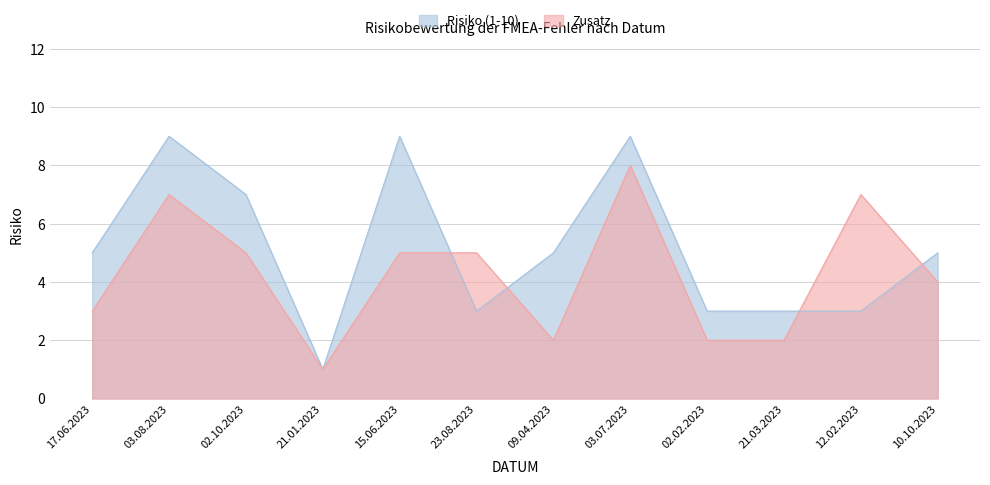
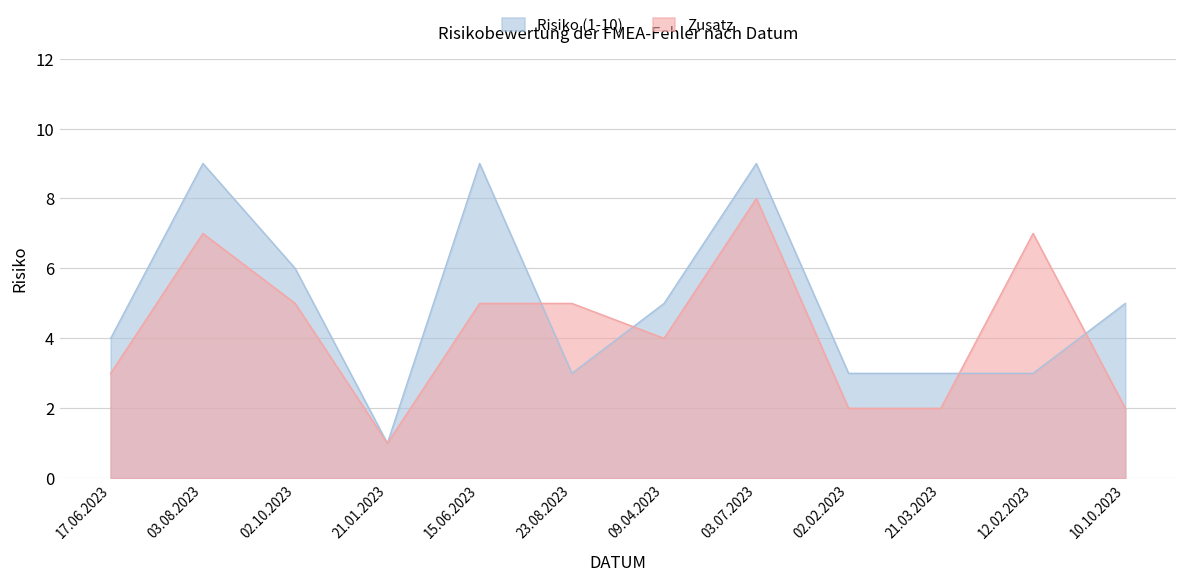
Risiko (1-10), 17.06.2023: 5 -> 4
Risiko (1-10), 02.10.2023: 7 -> 6
Zusatz, 09.04.2023: 2 -> 4
Zusatz, 10.10.2023: 4 -> 2
